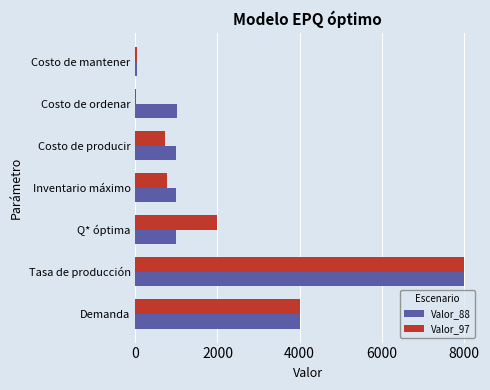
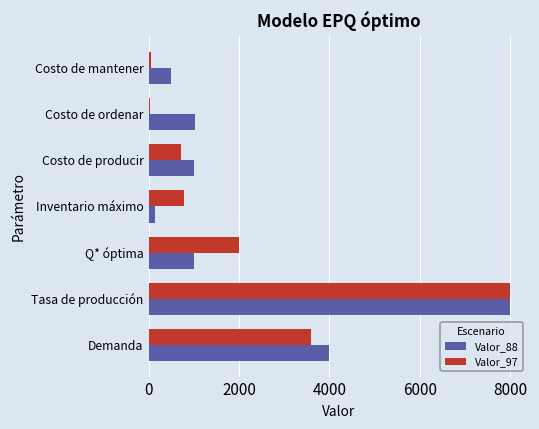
Valor_88, Costo de mantener: 100 -> 500
Valor_88, Inventario máximo: 1000 -> 100
Valor_97, Demanda: 4000 -> 3600
